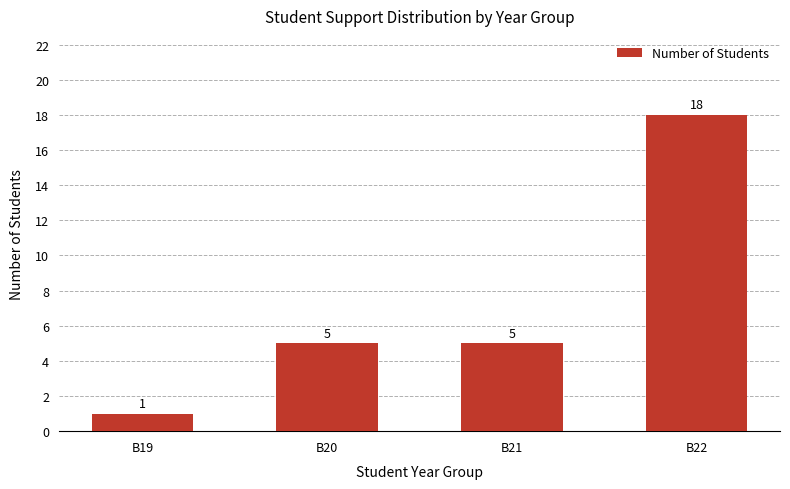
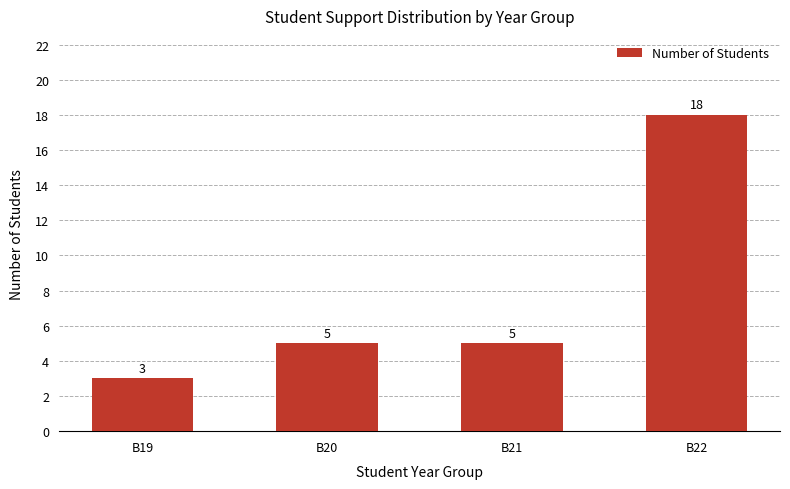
B19: 1 -> 3
